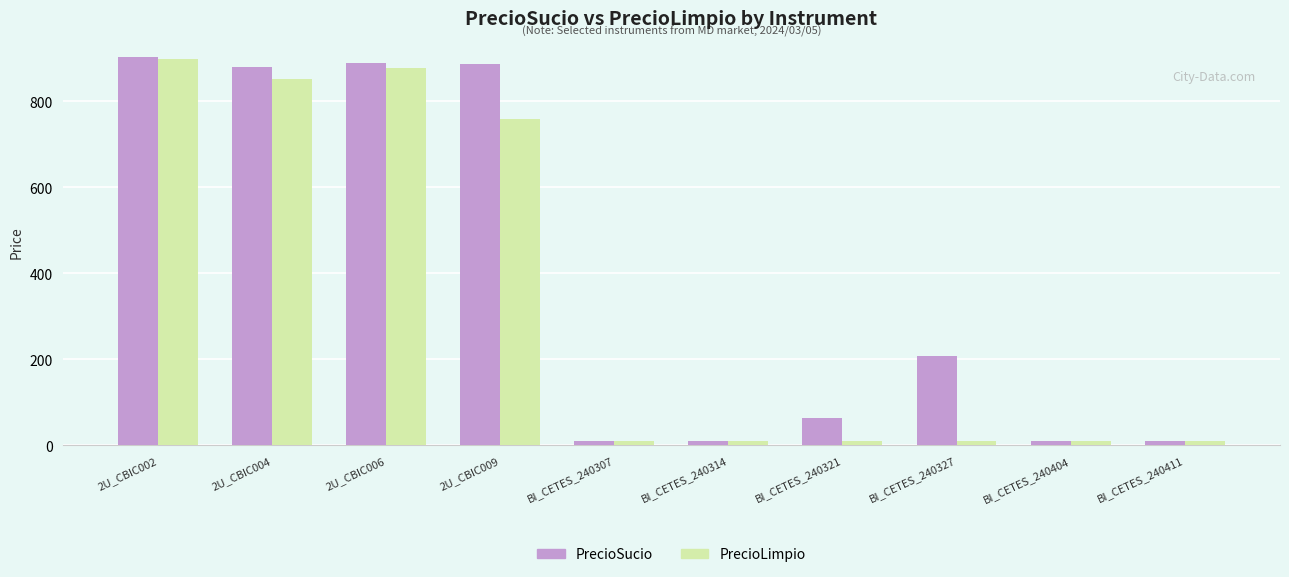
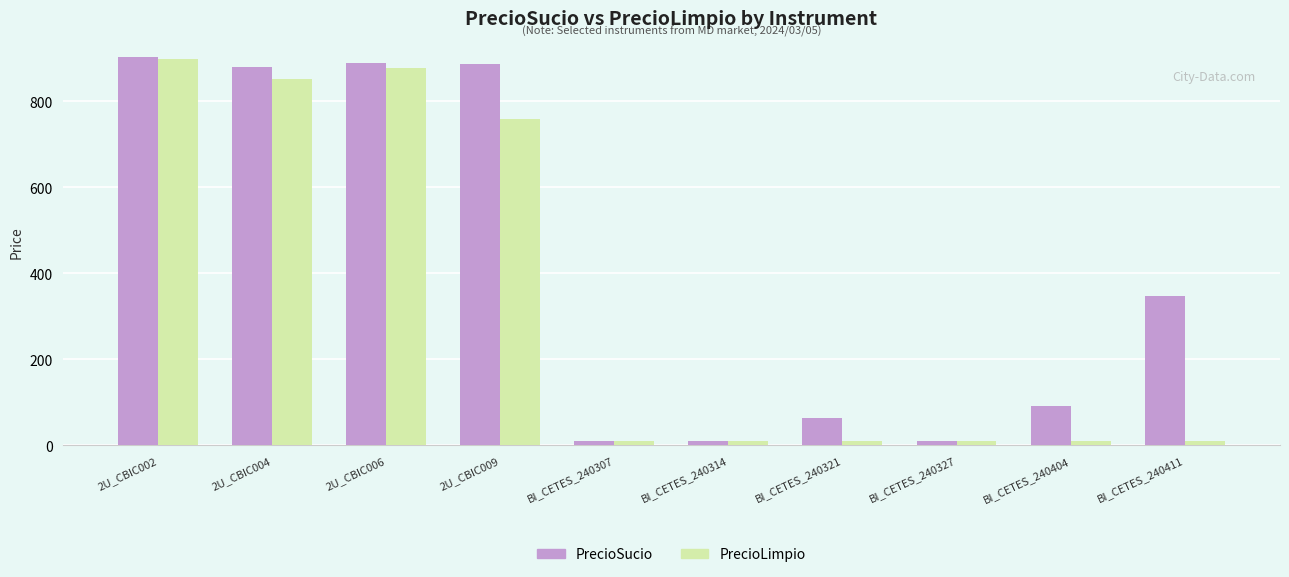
PrecioSucio, BI_CETES_240327: 210 -> 10
PrecioSucio, BI_CETES_240404: 10 -> 90
PrecioSucio, BI_CETES_240411: 10 -> 350
